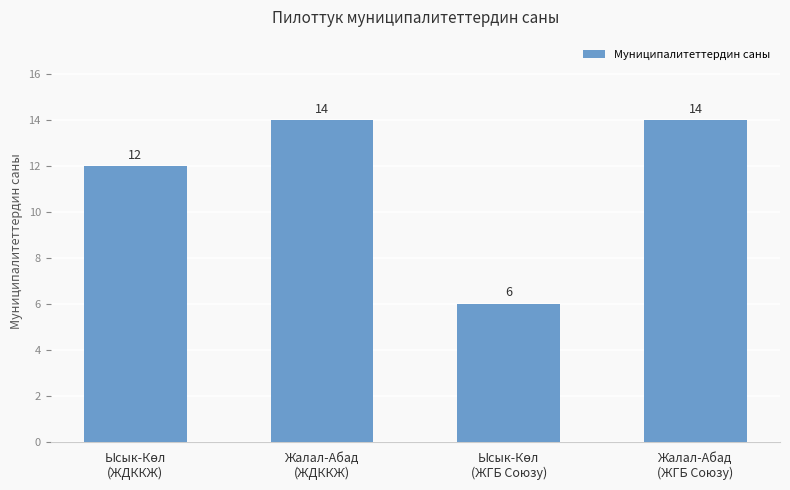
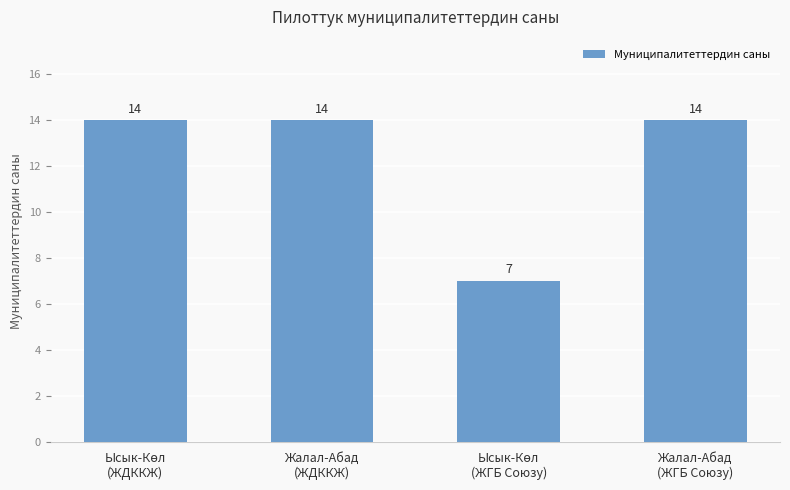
Ысык-Көл (ЖДККЖ): 12 -> 14
Ысык-Көл (ЖГБ Союзу): 6 -> 7
